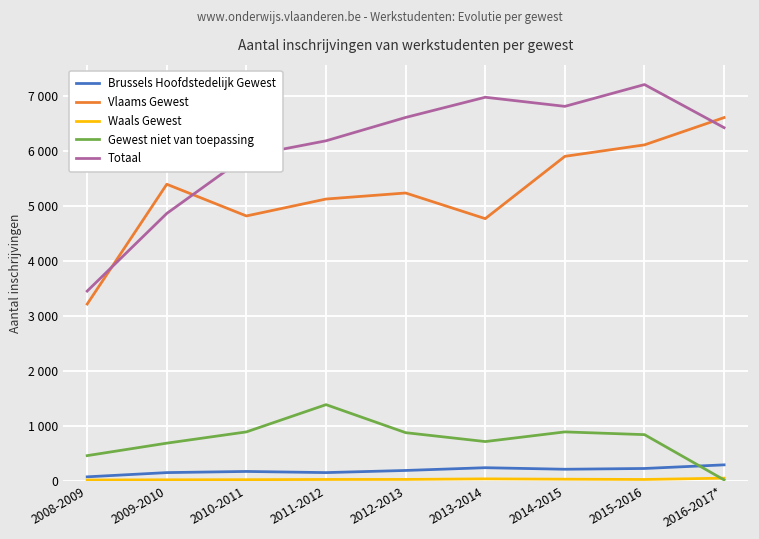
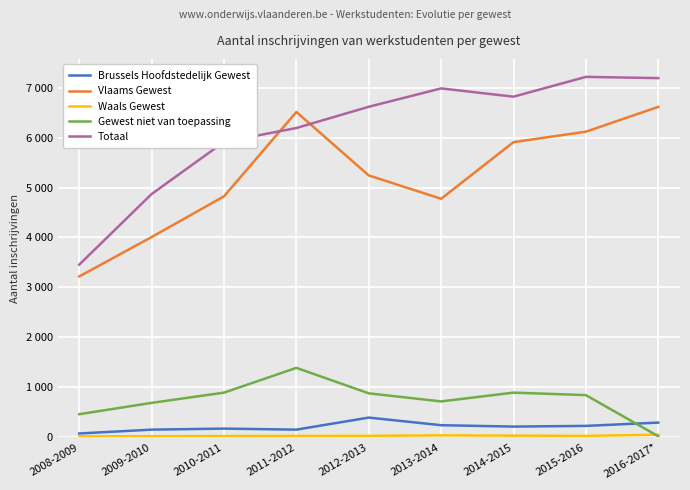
Vlaams Gewest, 2009-2010: 5400 -> 4000
Vlaams Gewest, 2011-2012: 5100 -> 6500
Brussels Hoofdstedelijk Gewest, 2012-2013: 200 -> 400
Totaal, 2016-2017*: 6400 -> 7200
